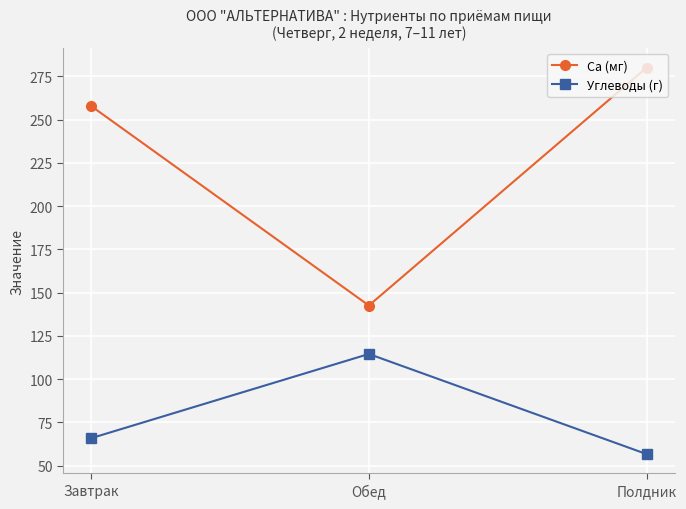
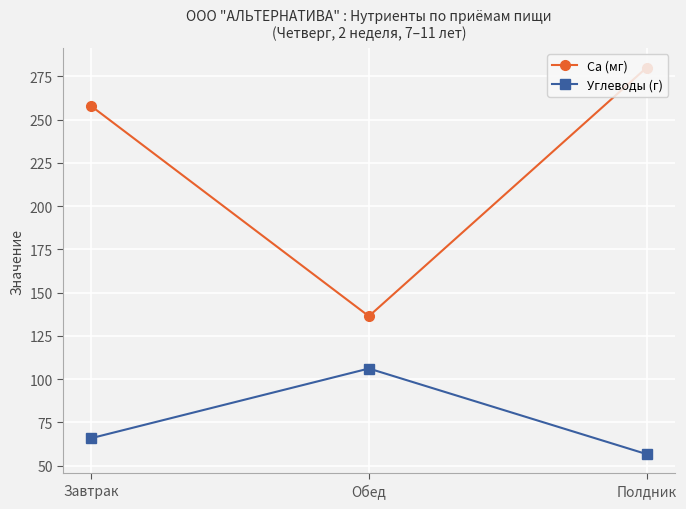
Ca (мг), Обед: 143 -> 136
Углеводы (г), Обед: 115 -> 106
